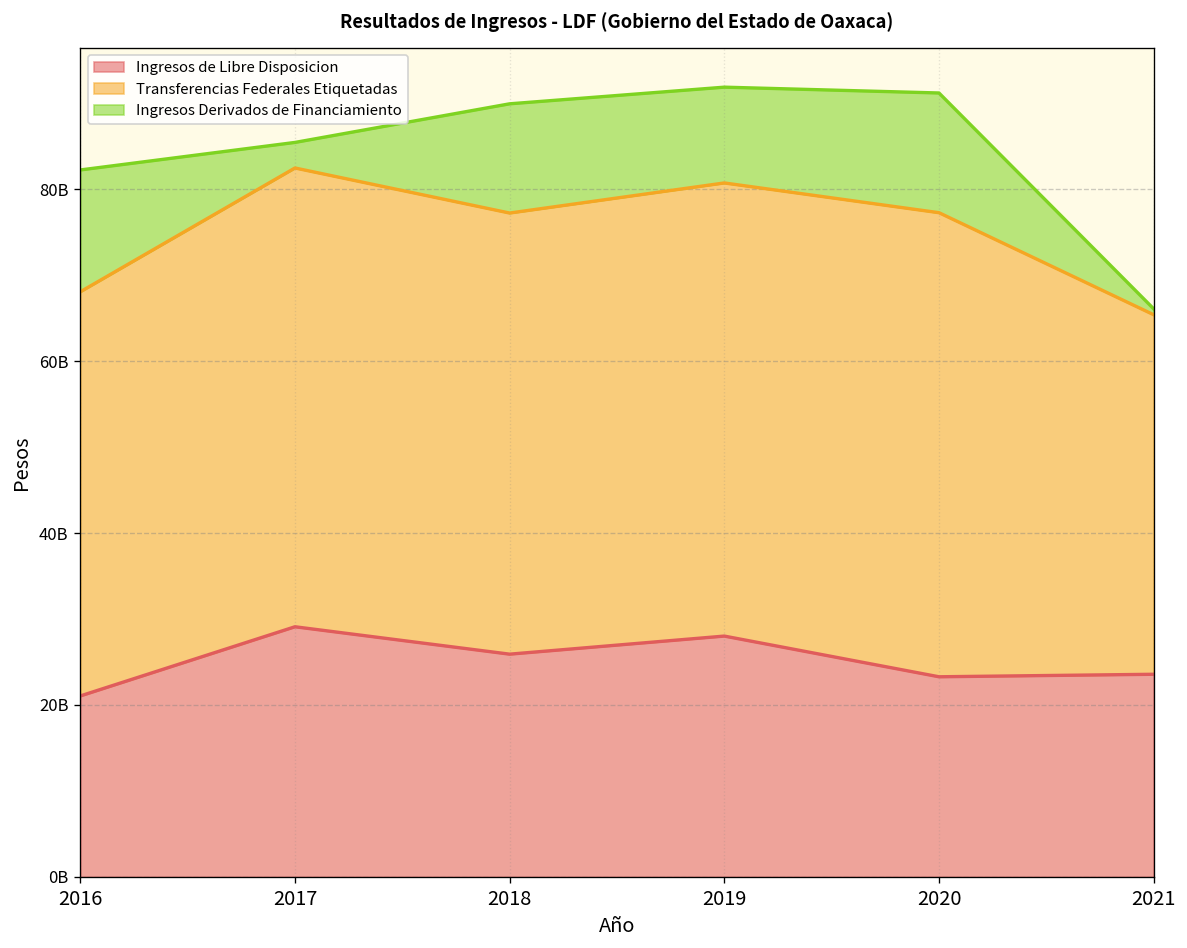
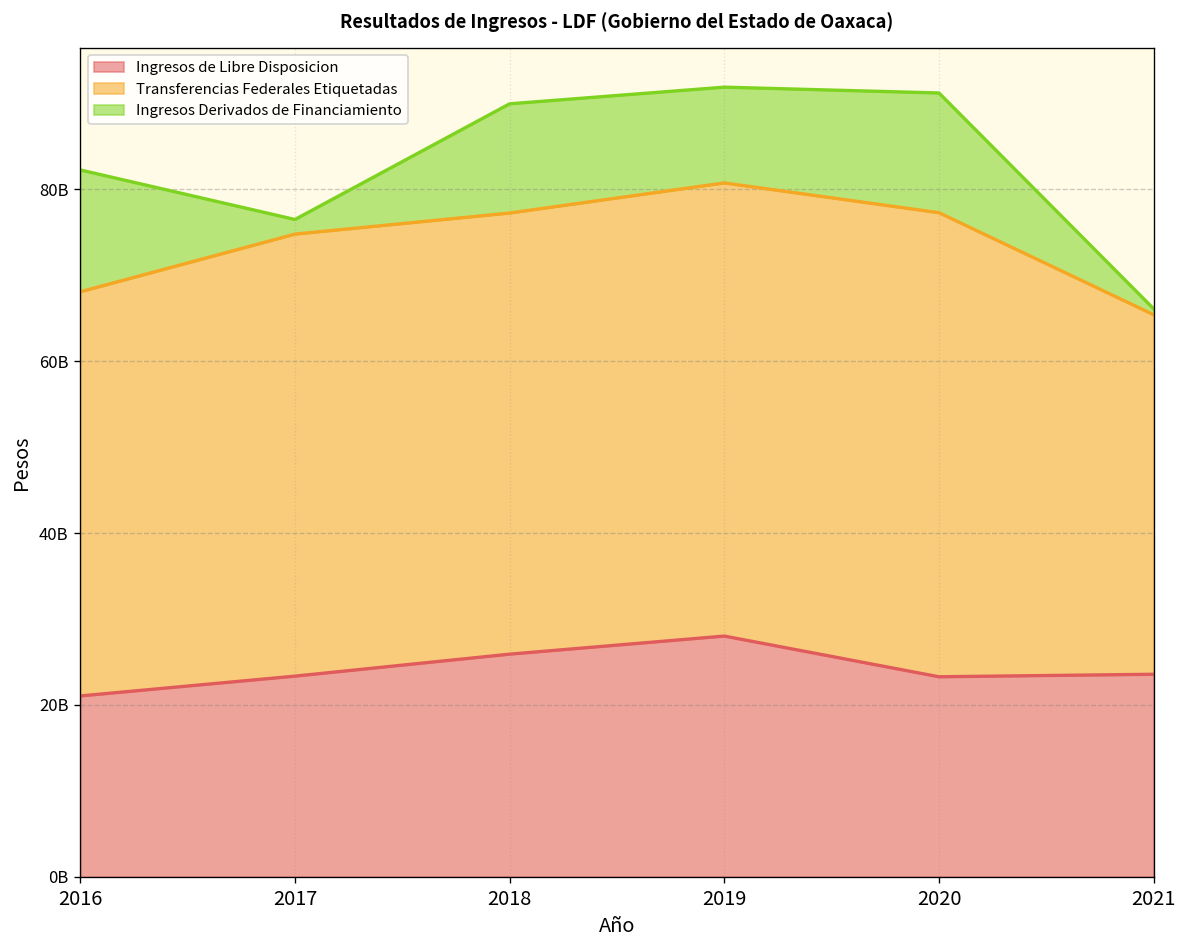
Ingresos de Libre Disposicion, 2017: 29000000000 -> 23000000000
Transferencias Federales Etiquetadas, 2017: 53000000000 -> 51000000000
Ingresos Derivados de Financiamiento, 2017: 3000000000 -> 2000000000
